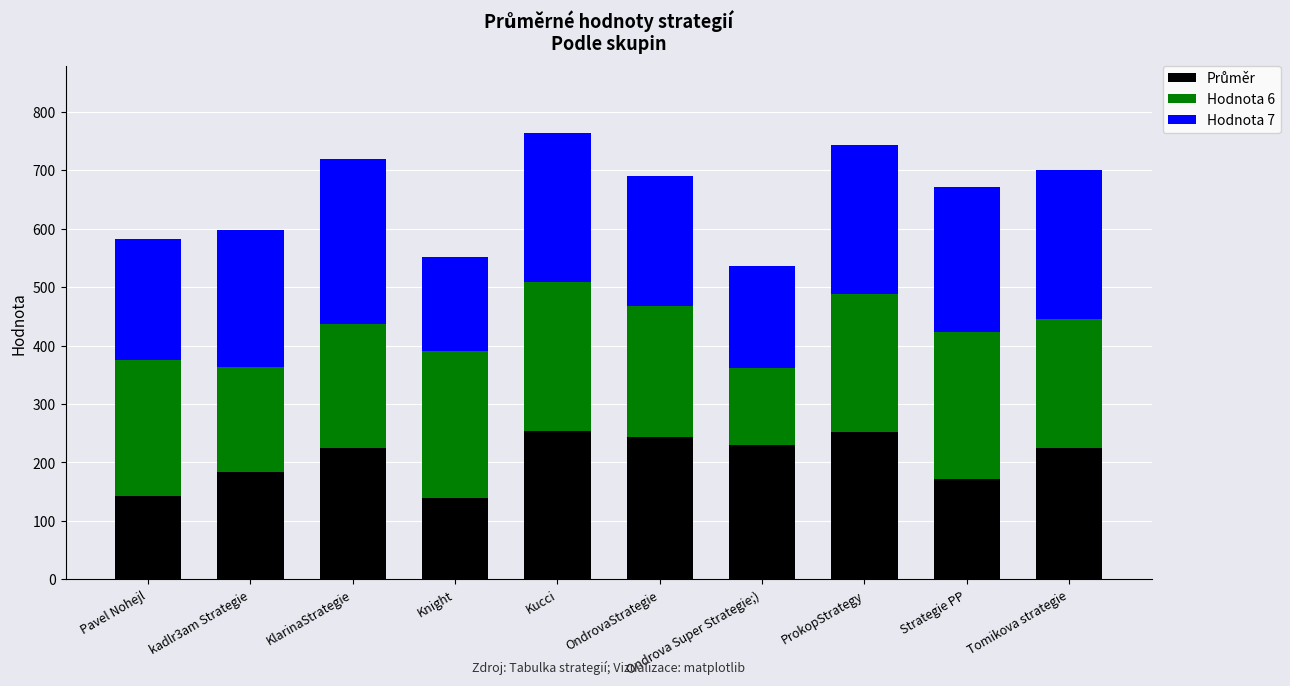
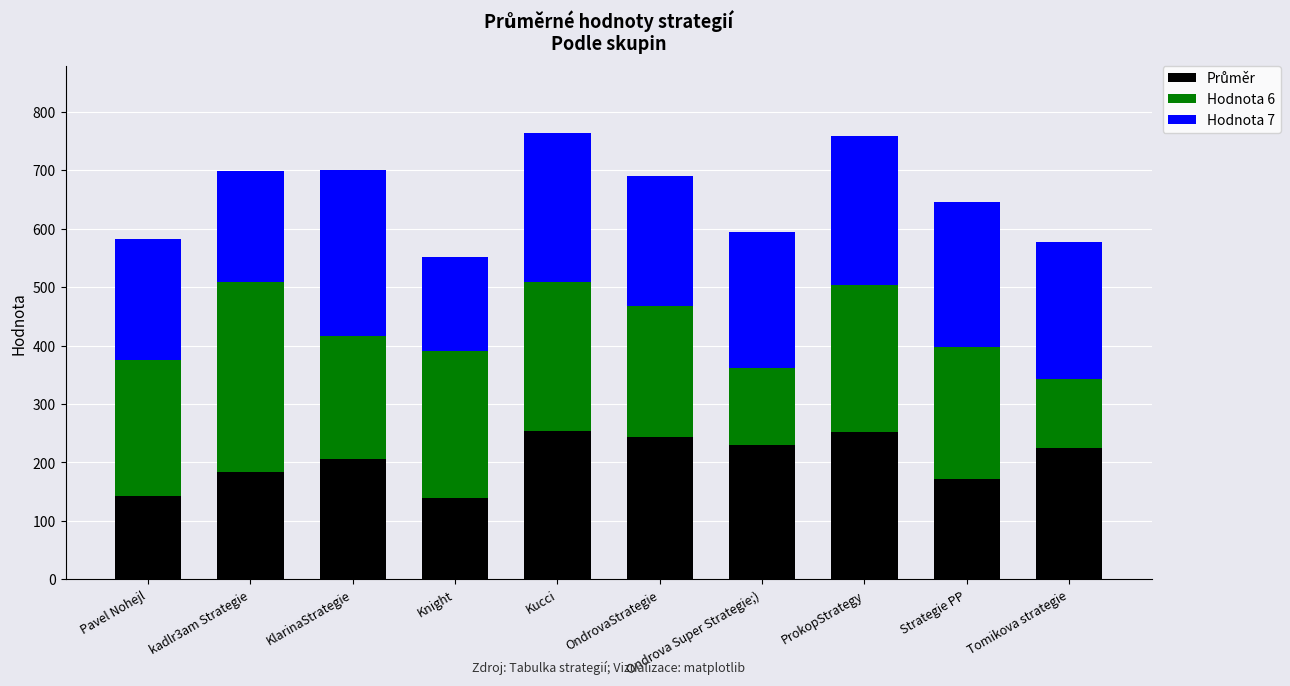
Hodnota 6, kadlr3am Strategie: 180 -> 330
Hodnota 7, kadlr3am Strategie: 230 -> 190
Průměr, KlarinaStrategie: 230 -> 210
Hodnota 7, Ondrova Super Strategie;): 170 -> 230
Hodnota 6, ProkopStrategy: 240 -> 250
Hodnota 6, Strategie PP: 250 -> 230
Hodnota 6, Tomikova strategie: 220 -> 120
Hodnota 7, Tomikova strategie: 260 -> 240
